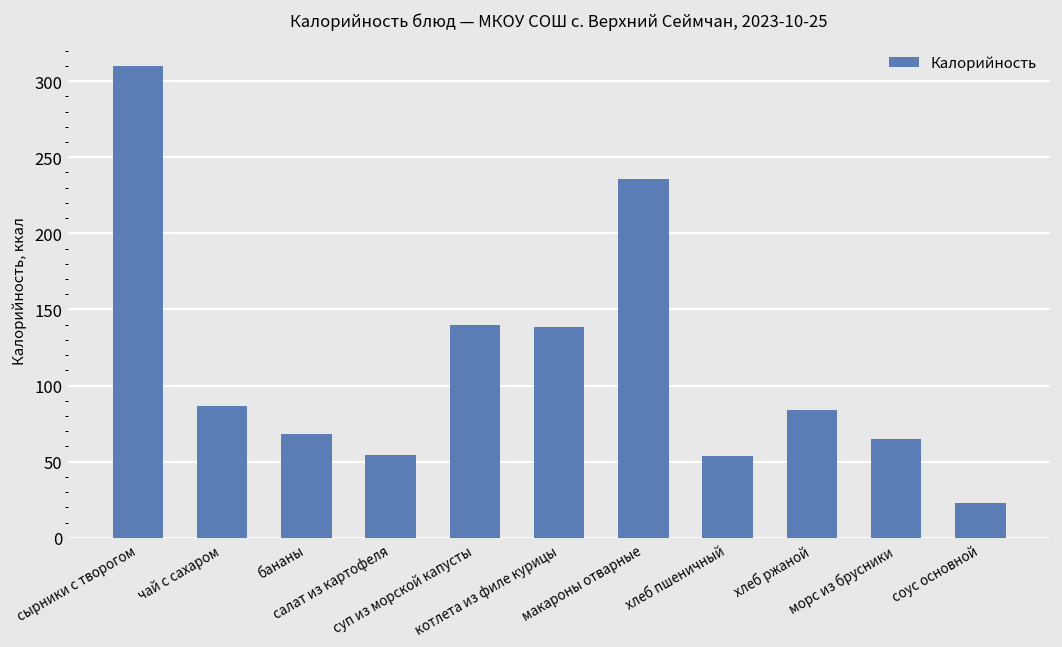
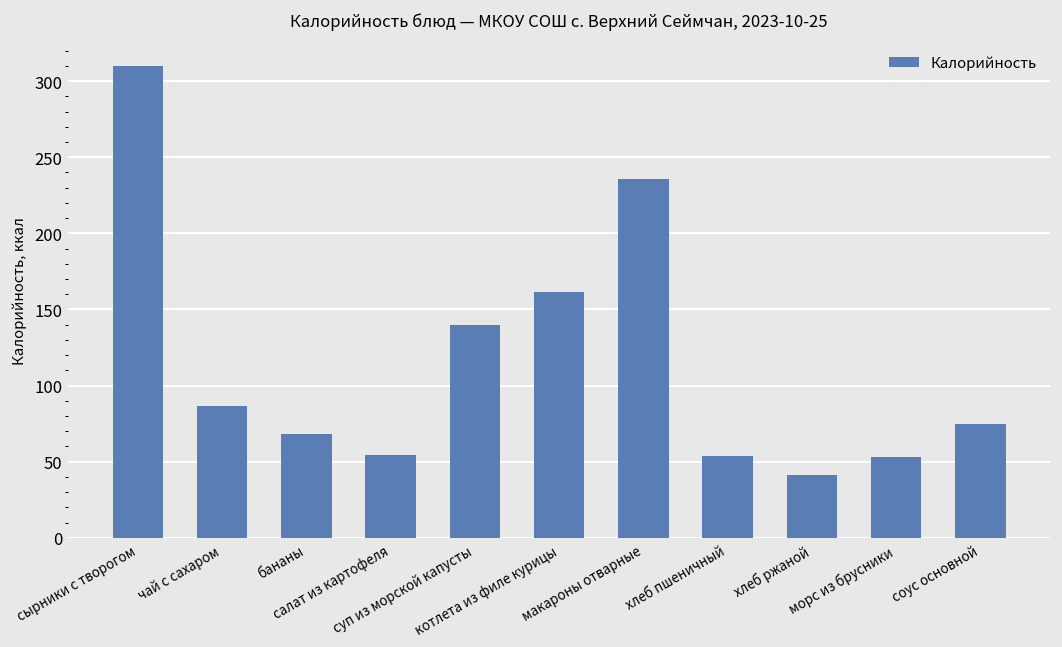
котлета из филе курицы: 139 -> 161
хлеб ржаной: 84 -> 41
морс из брусники: 65 -> 53
соус основной: 23 -> 75
